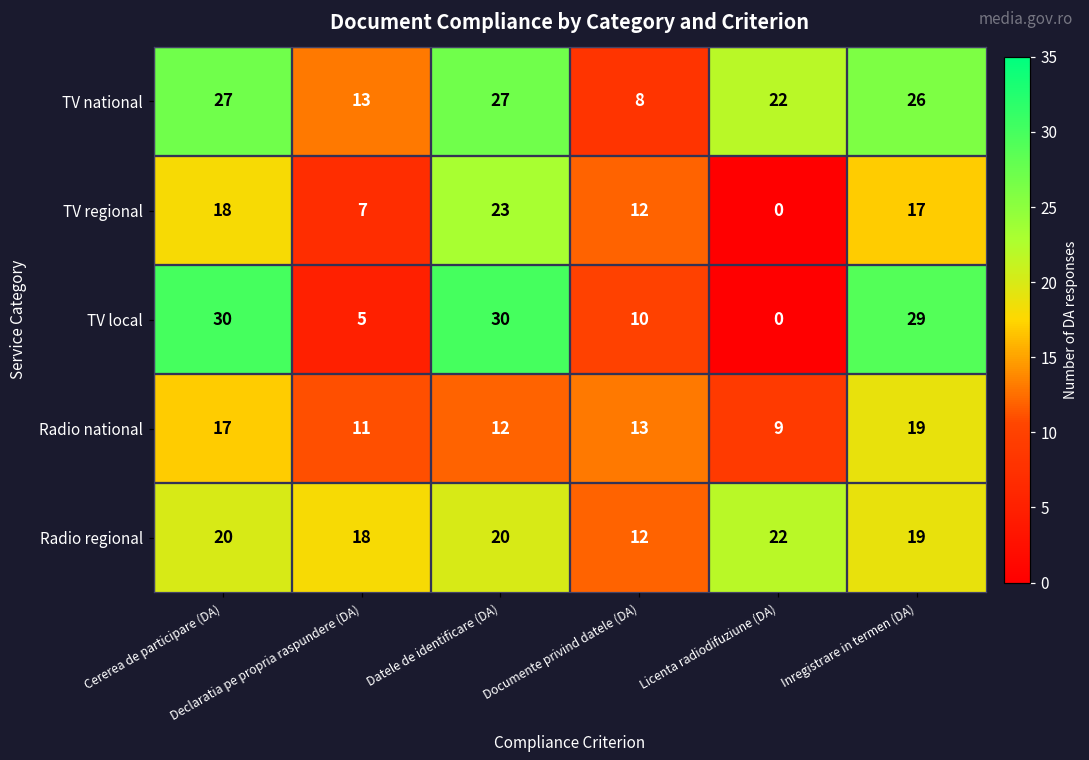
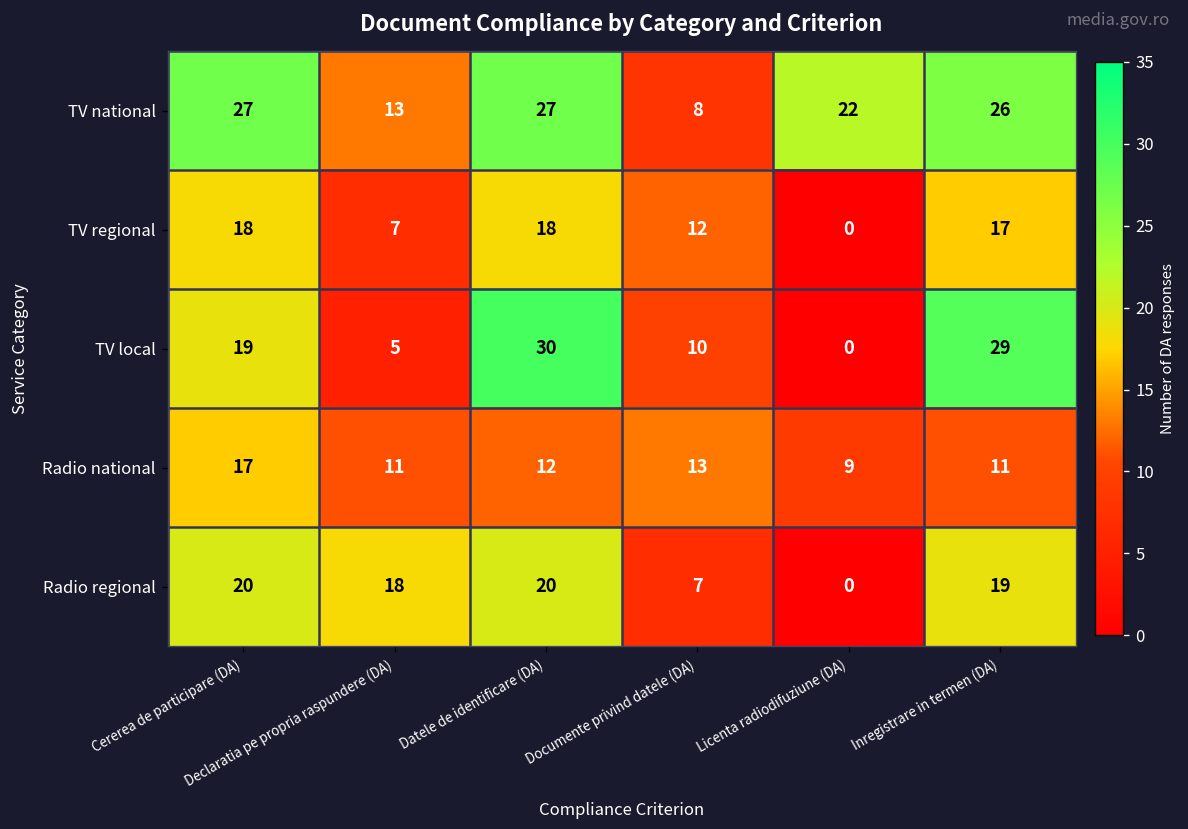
TV regional, Datele de identificare (DA): 23 -> 18
TV local, Cererea de participare (DA): 30 -> 19
Radio national, Inregistrare in termen (DA): 19 -> 11
Radio regional, Documente privind datele (DA): 12 -> 7
Radio regional, Licenta radiodifuziune (DA): 22 -> 0
